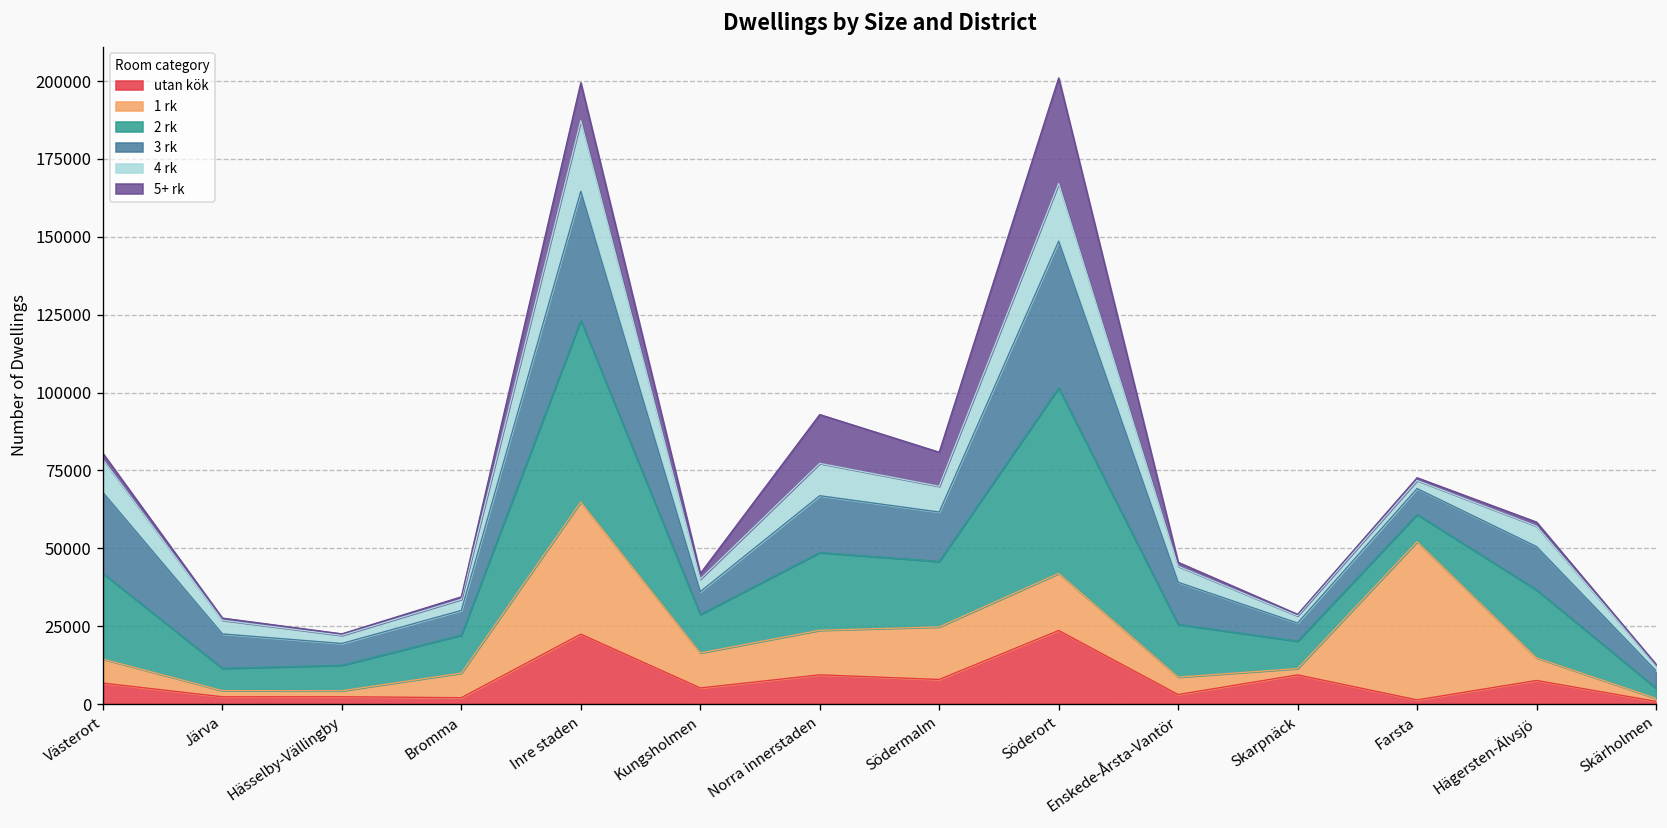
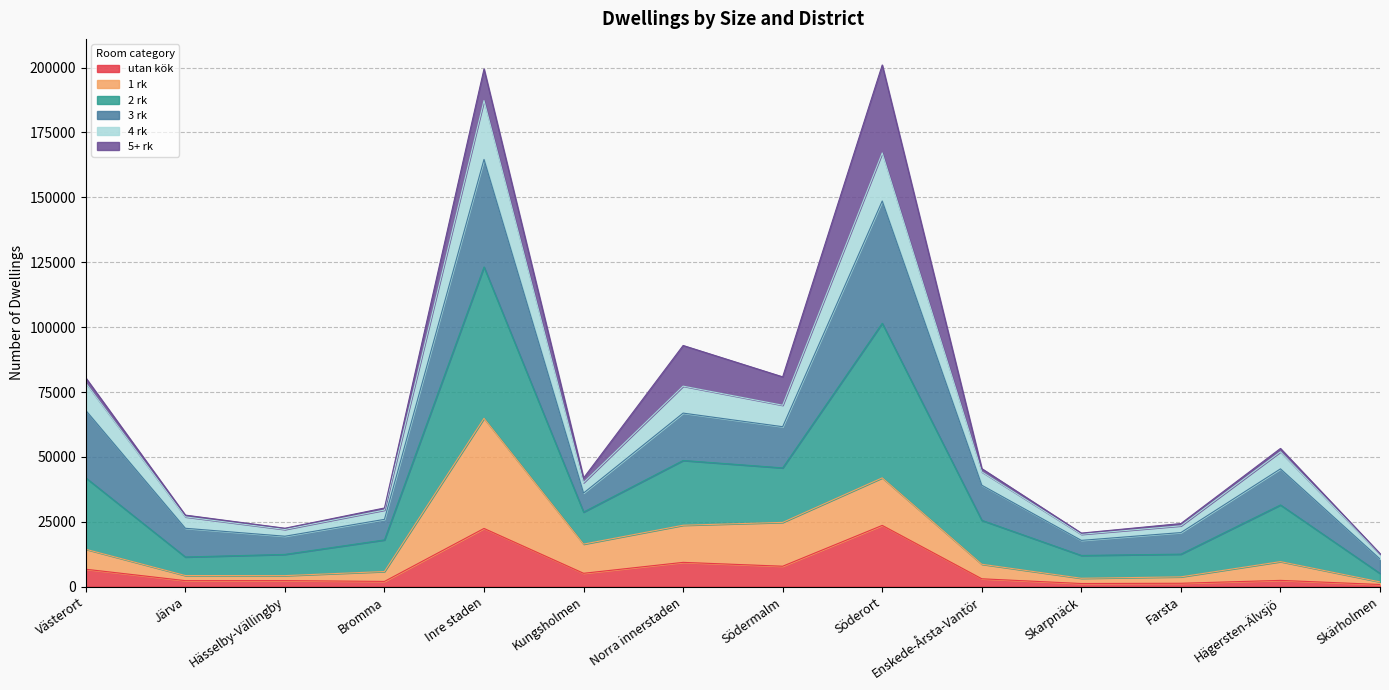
1 rk, Bromma: 8000 -> 4000
utan kök, Skarpnäck: 9000 -> 1000
1 rk, Farsta: 51000 -> 2000
utan kök, Hägersten-Älvsjö: 8000 -> 2000
